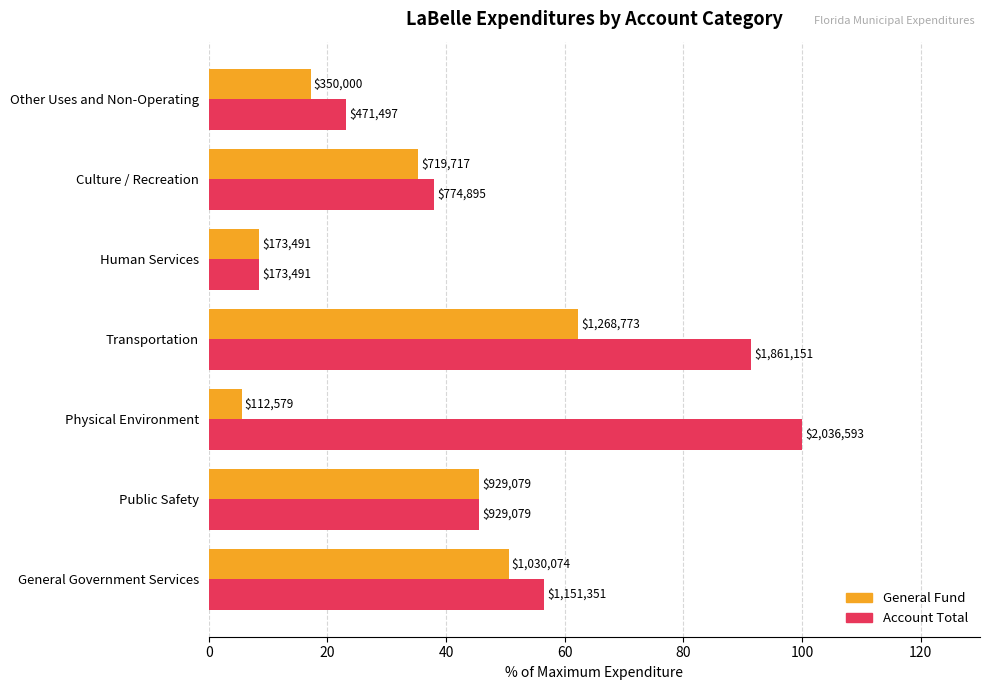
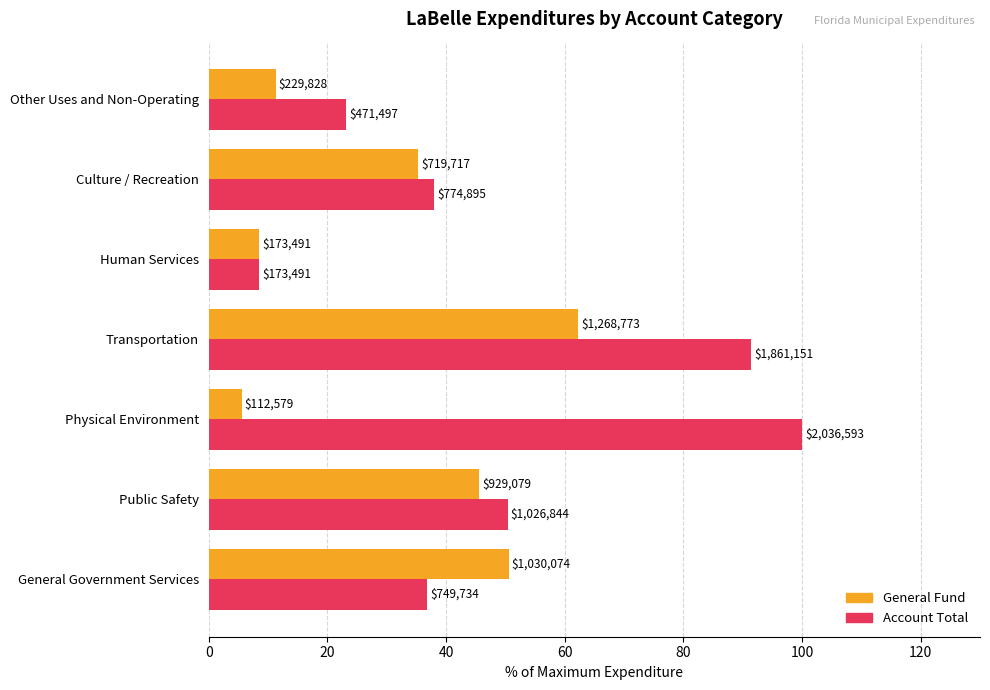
General Fund, Other Uses and Non-Operating: $350,000 -> $229,828
Account Total, Public Safety: $929,079 -> $1,026,844
Account Total, General Government Services: $1,151,351 -> $749,734
